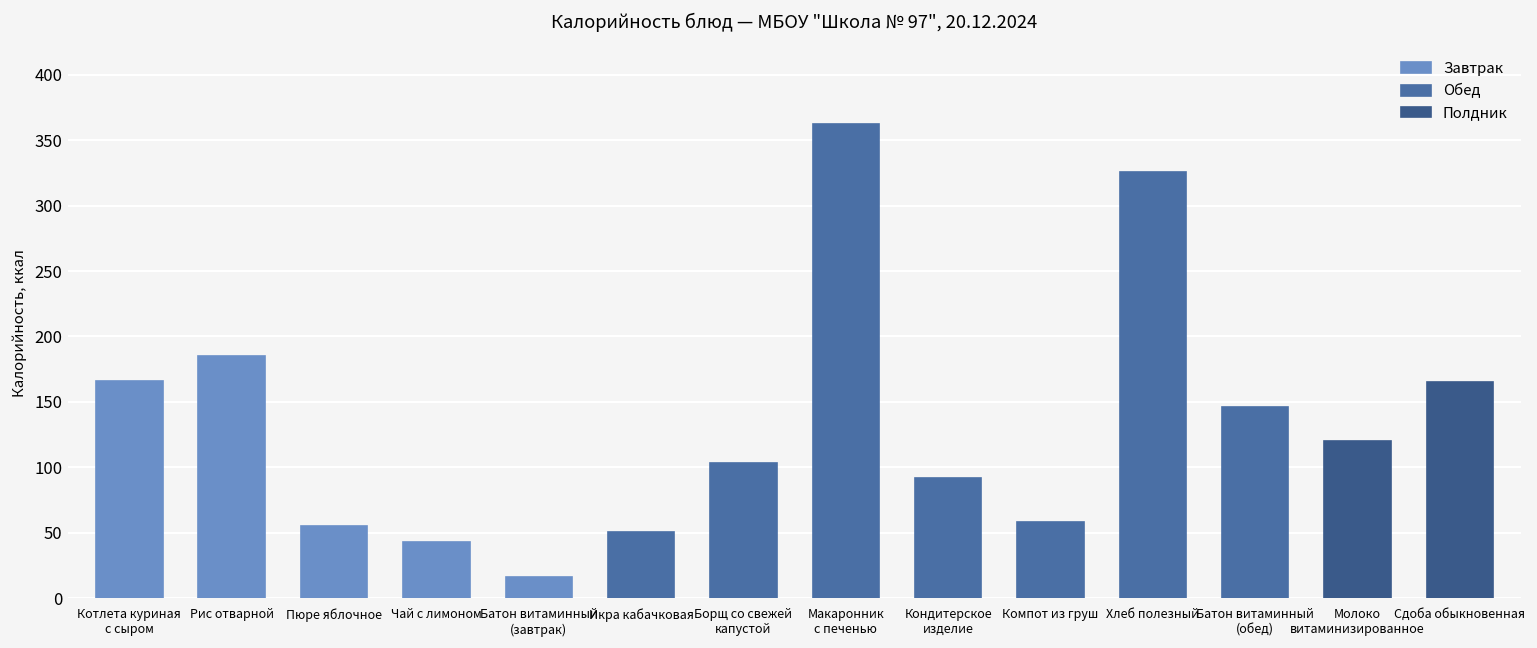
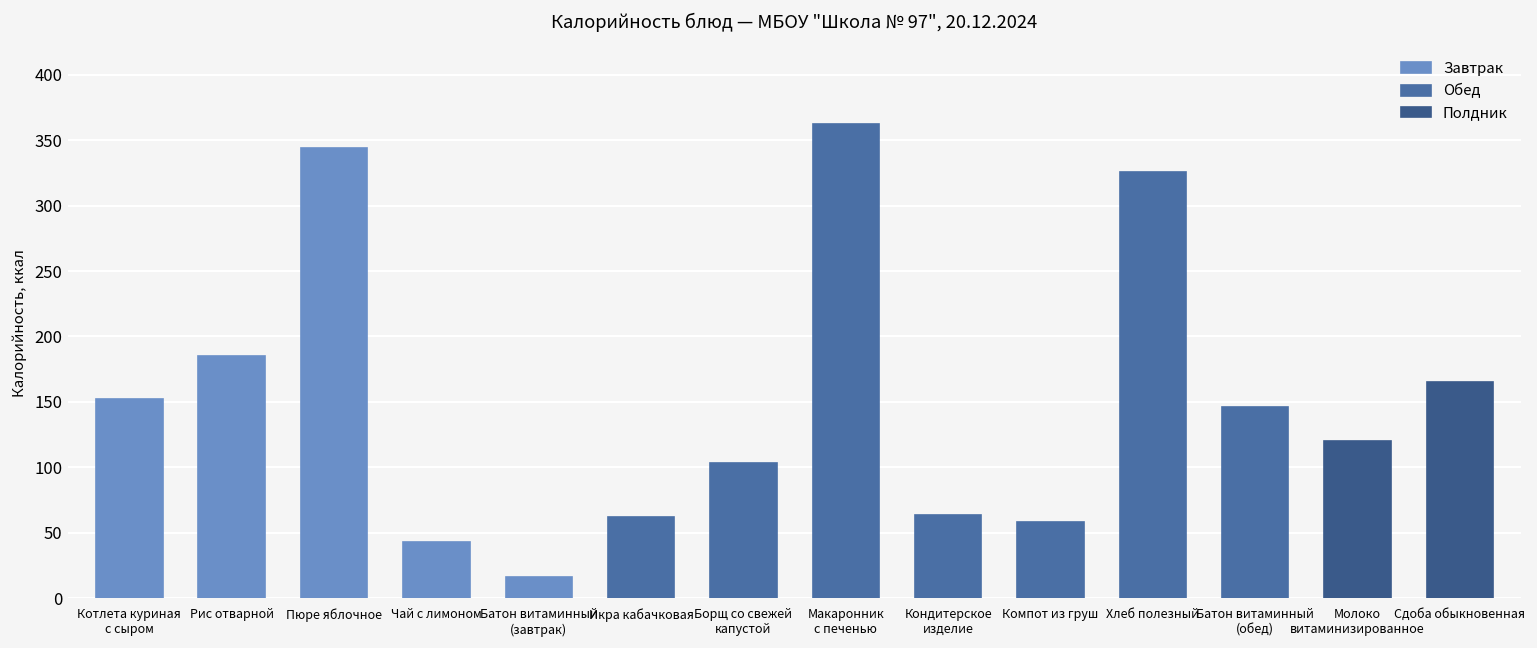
Котлета куриная с сыром: 166 -> 152
Пюре яблочное: 55 -> 344
Икра кабачковая: 51 -> 62
Кондитерское изделие: 92 -> 64
